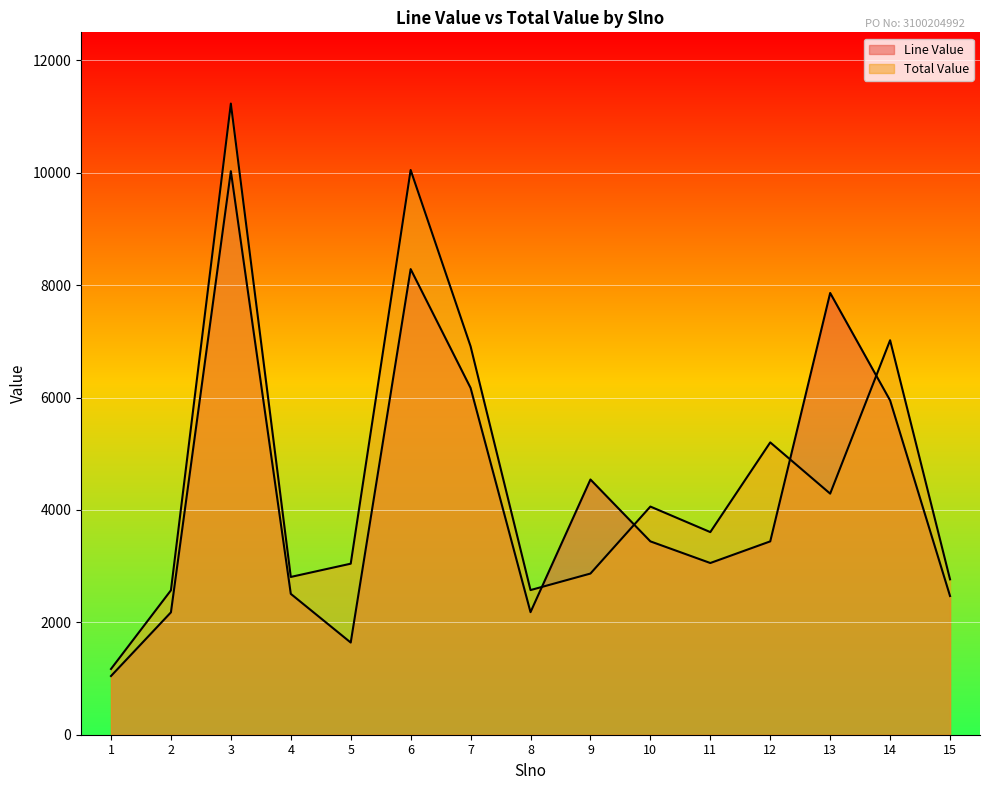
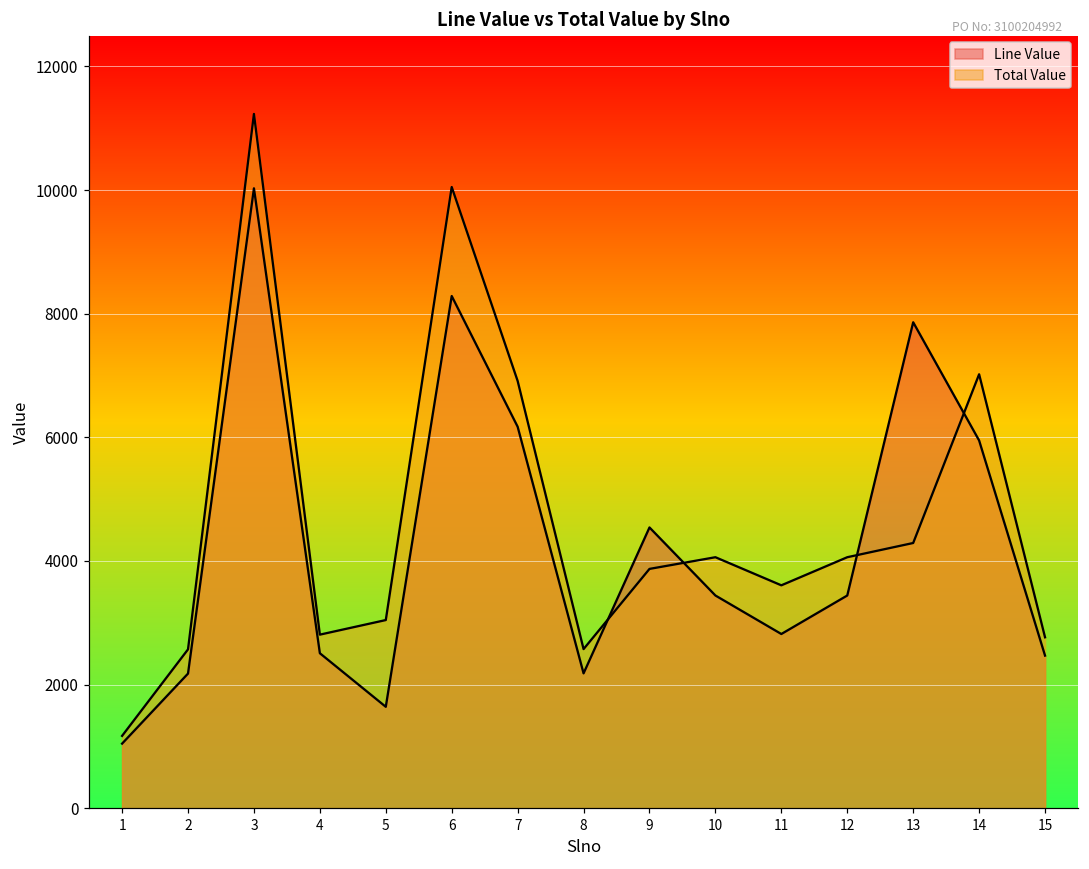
Total Value, 9: 2900 -> 3900
Line Value, 11: 3100 -> 2800
Total Value, 12: 5200 -> 4100
